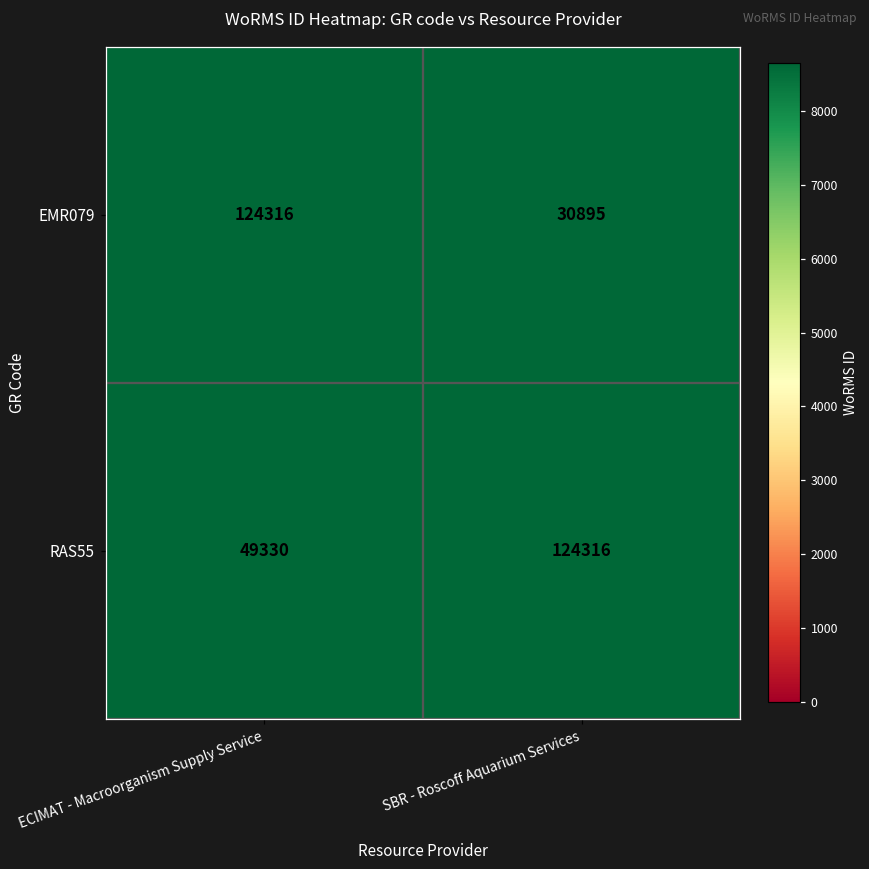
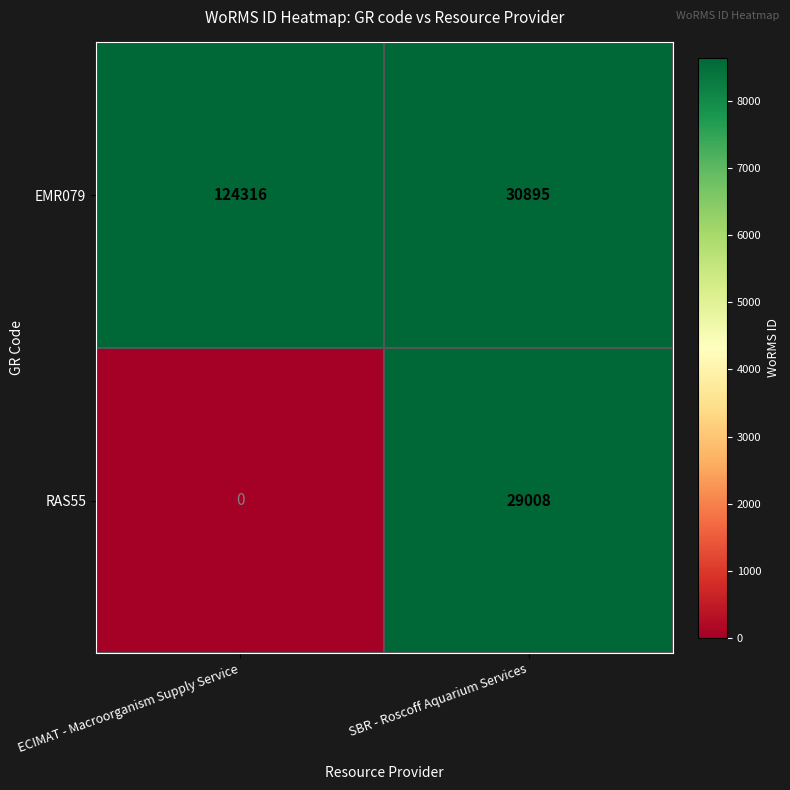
RAS55, ECIMAT - Macroorganism Supply Service: 49330 -> 0
RAS55, SBR - Roscoff Aquarium Services: 124316 -> 29008
